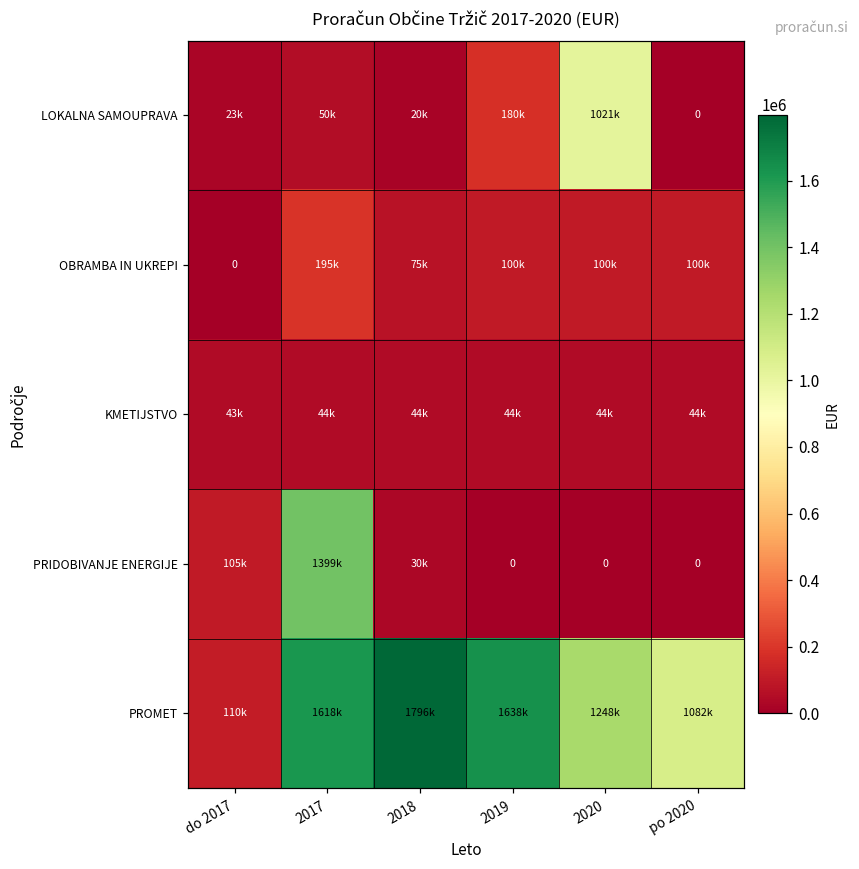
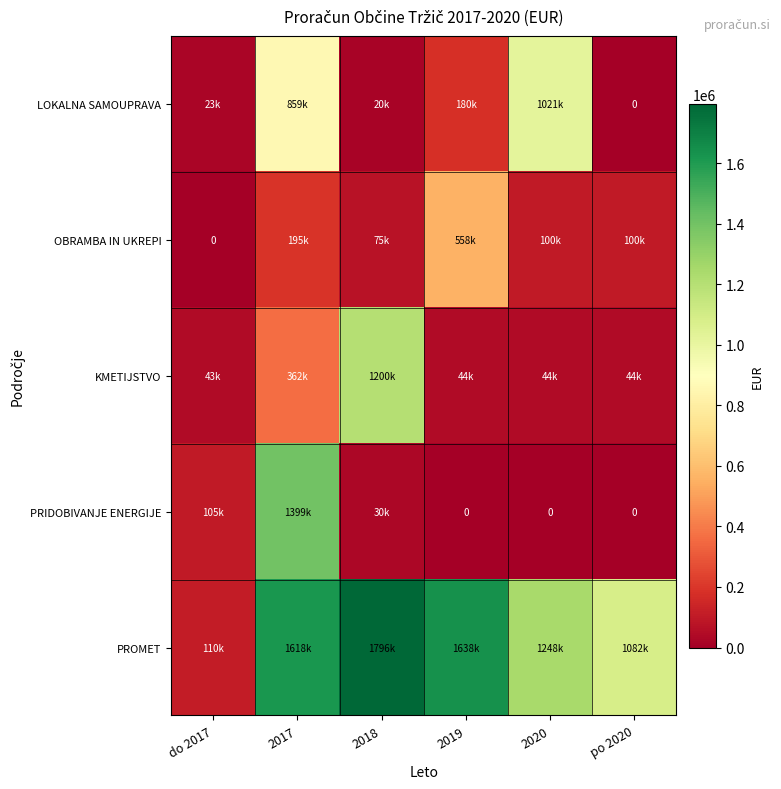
LOKALNA SAMOUPRAVA, 2017: 50k -> 859k
OBRAMBA IN UKREPI, 2019: 100k -> 558k
KMETIJSTVO, 2017: 44k -> 362k
KMETIJSTVO, 2018: 44k -> 1200k
